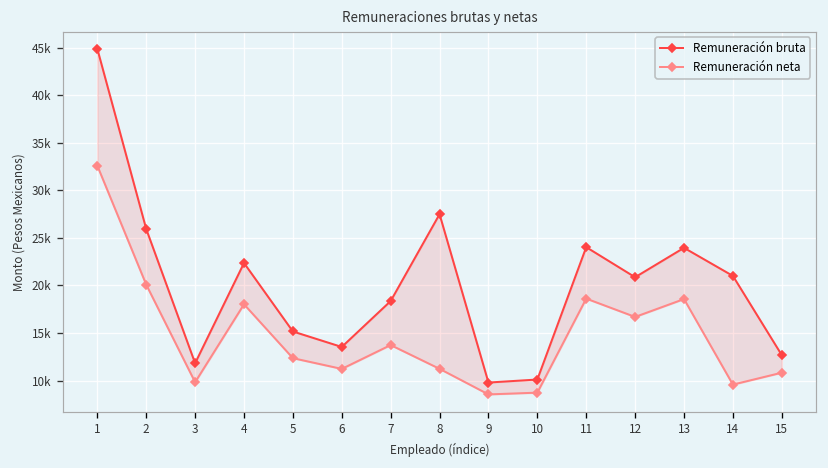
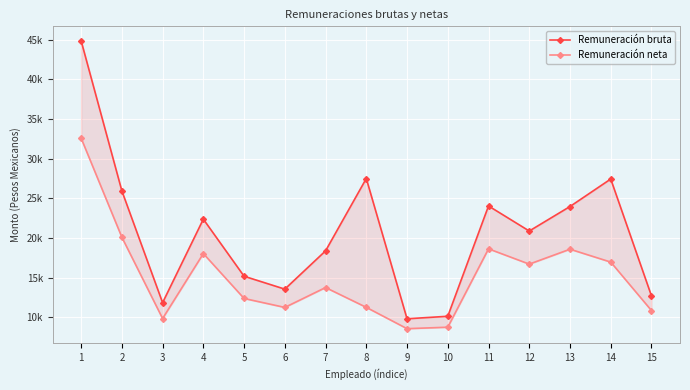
Remuneración bruta, 14: 21000 -> 27000
Remuneración neta, 14: 10000 -> 17000
